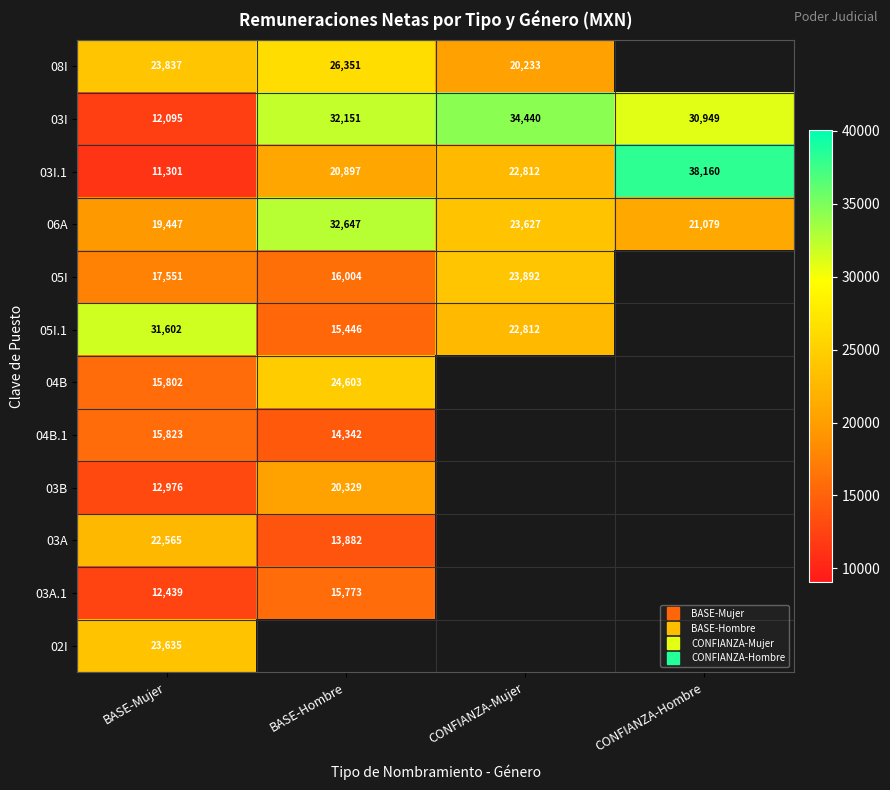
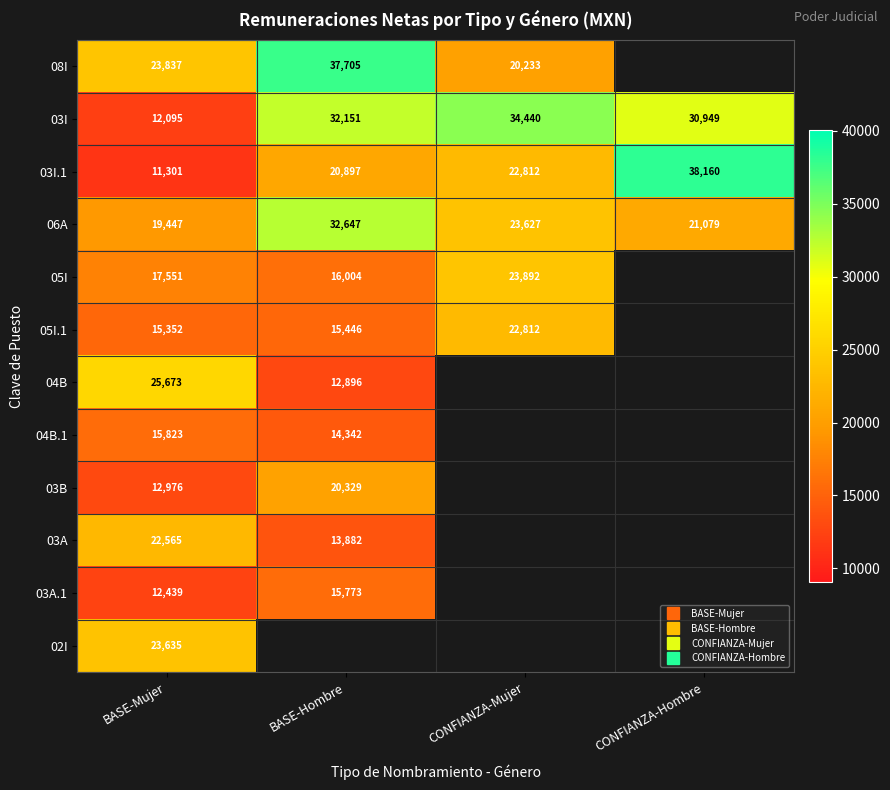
08I, BASE-Hombre: 26,351 -> 37,705
05I.1, BASE-Mujer: 31,602 -> 15,352
04B, BASE-Mujer: 15,802 -> 25,673
04B, BASE-Hombre: 24,603 -> 12,896
